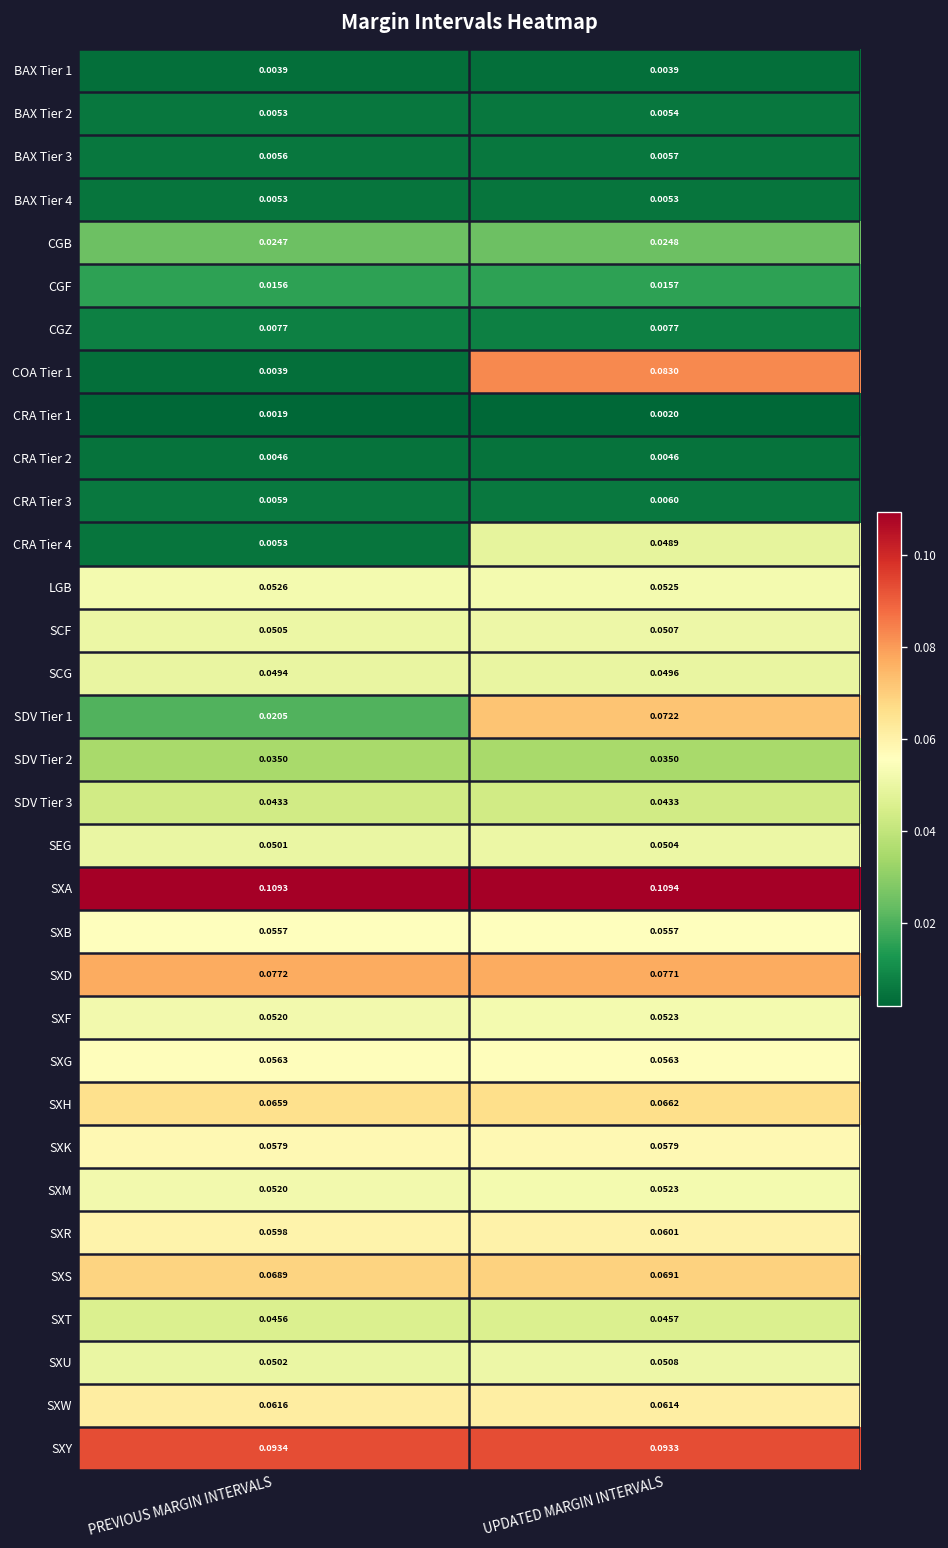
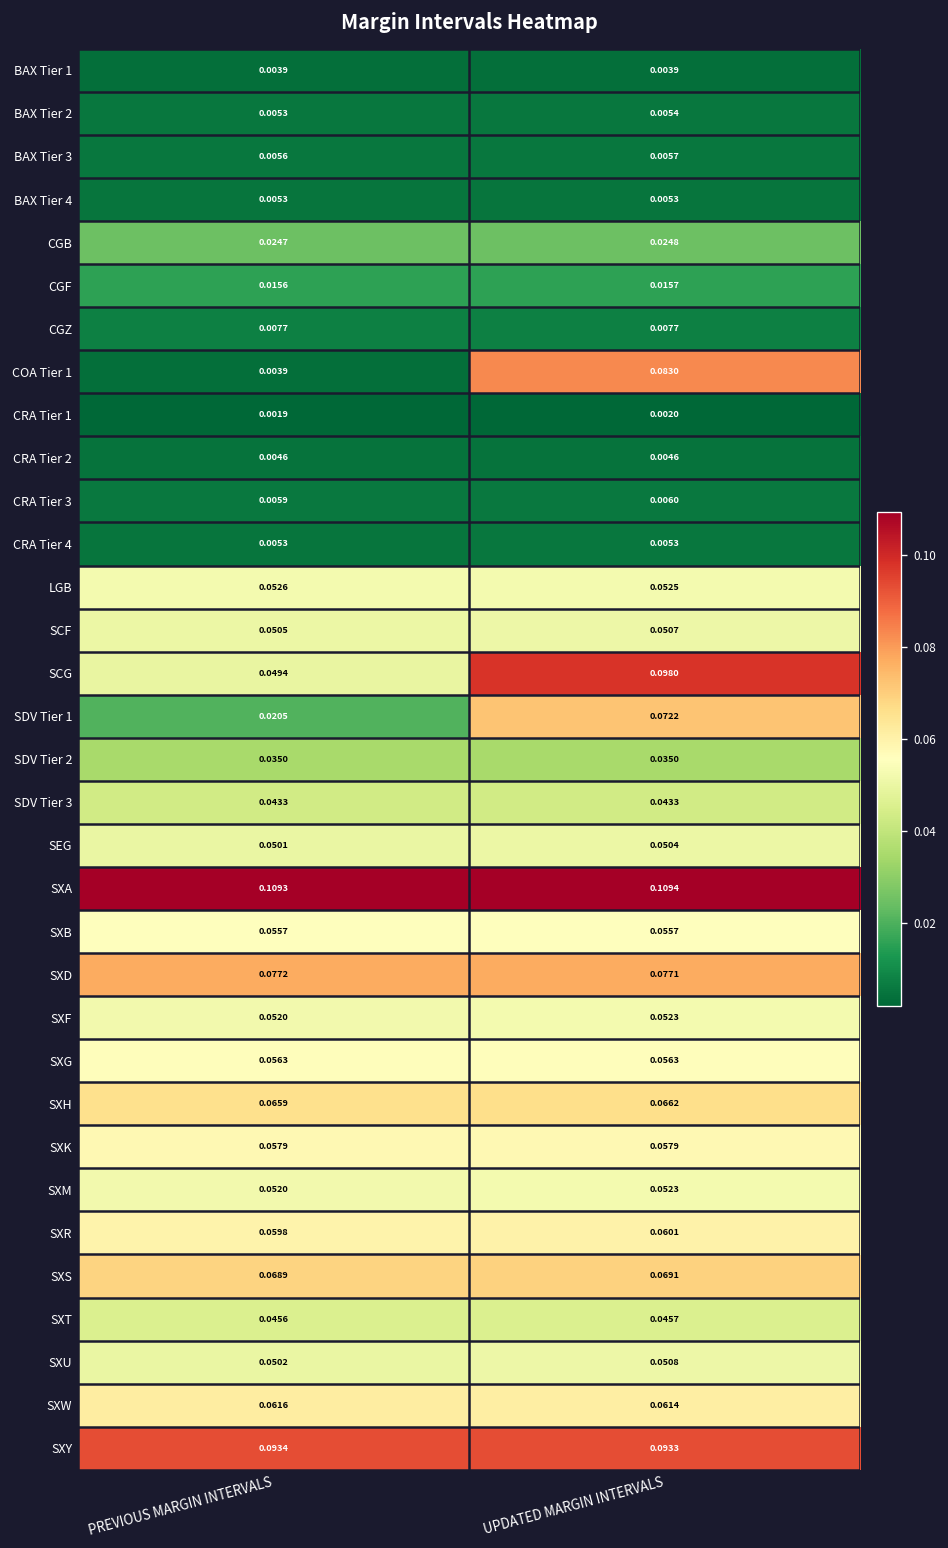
CRA Tier 4, UPDATED MARGIN INTERVALS: 0.0489 -> 0.0053
SCG, UPDATED MARGIN INTERVALS: 0.0496 -> 0.0980
